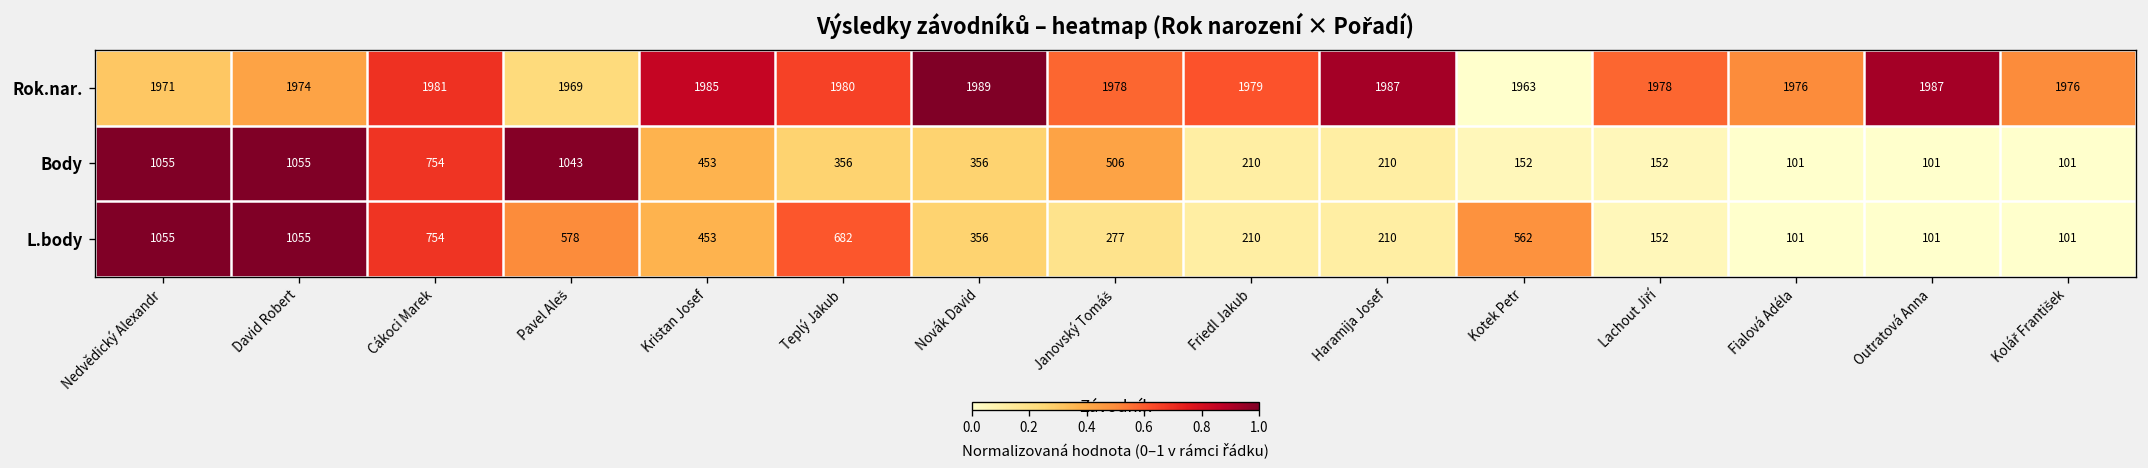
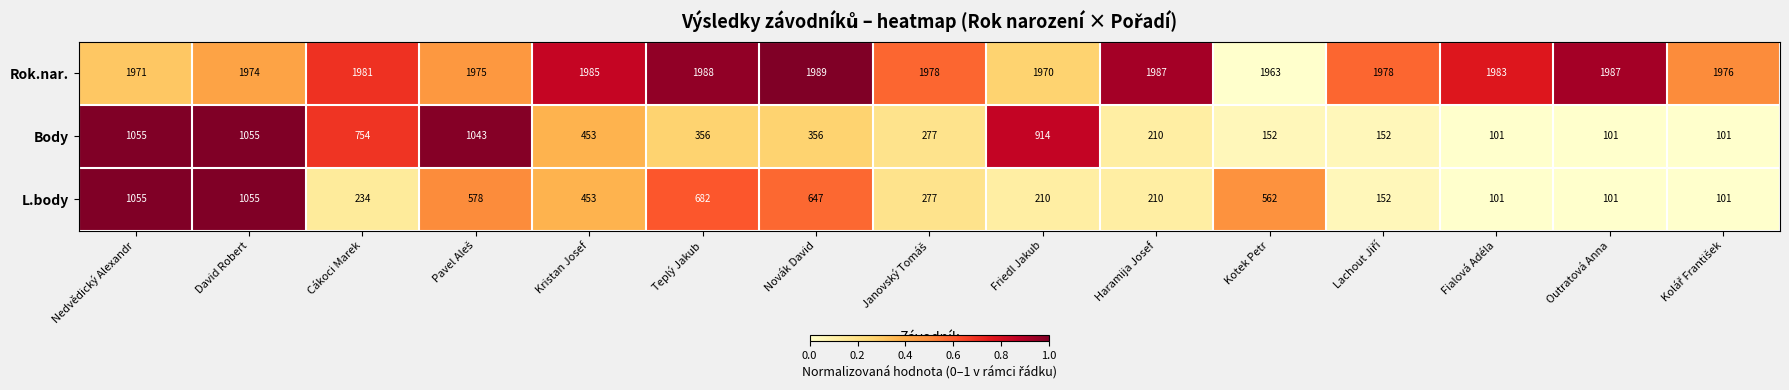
Rok.nar., Pavel Aleš: 1969 -> 1975
Rok.nar., Teplý Jakub: 1980 -> 1988
Rok.nar., Friedl Jakub: 1979 -> 1970
Rok.nar., Fialová Adéla: 1976 -> 1983
Body, Janovský Tomáš: 506 -> 277
Body, Friedl Jakub: 210 -> 914
L.body, Cákoci Marek: 754 -> 234
L.body, Novák David: 356 -> 647
